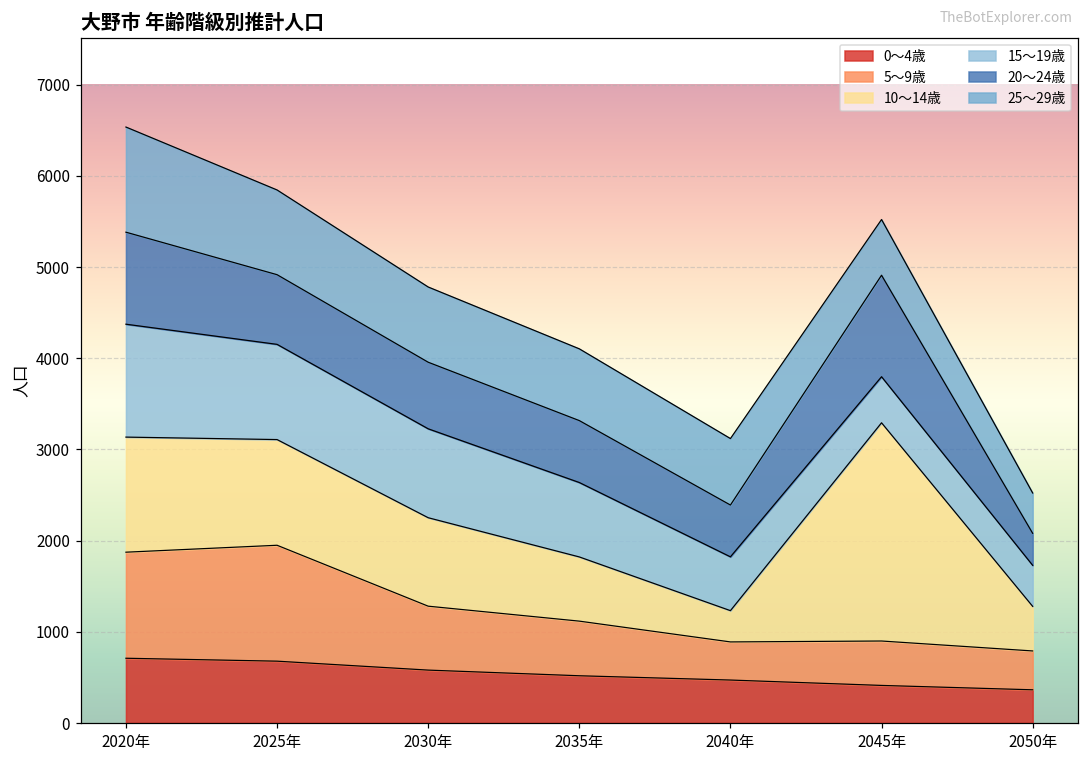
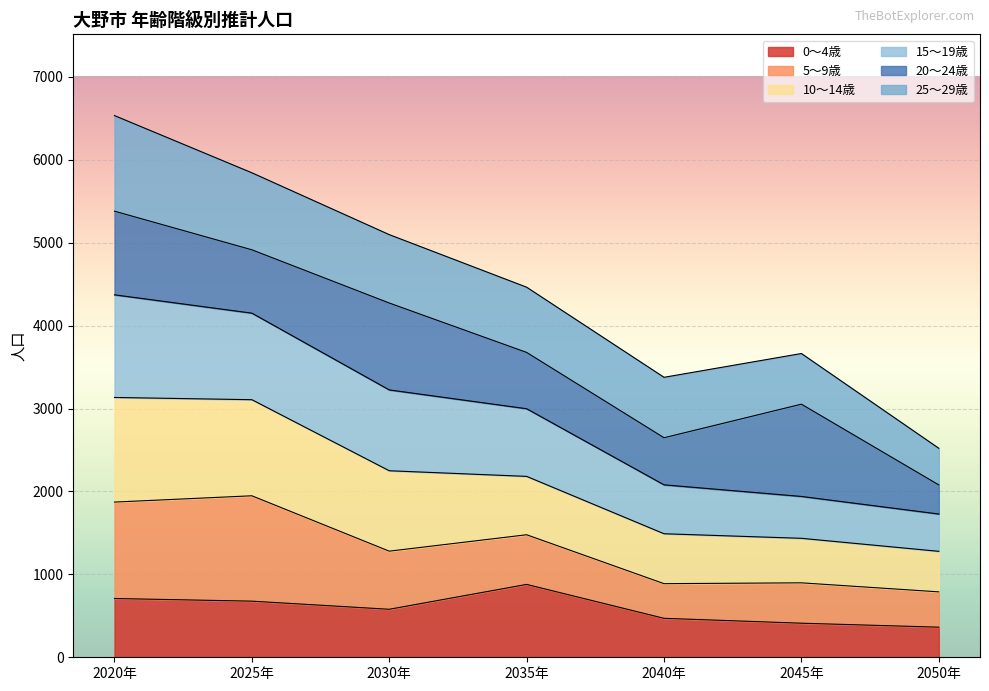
20～24歳, 2030年: 700 -> 1000
0～4歳, 2035年: 500 -> 900
10～14歳, 2040年: 300 -> 600
10～14歳, 2045年: 2400 -> 500
